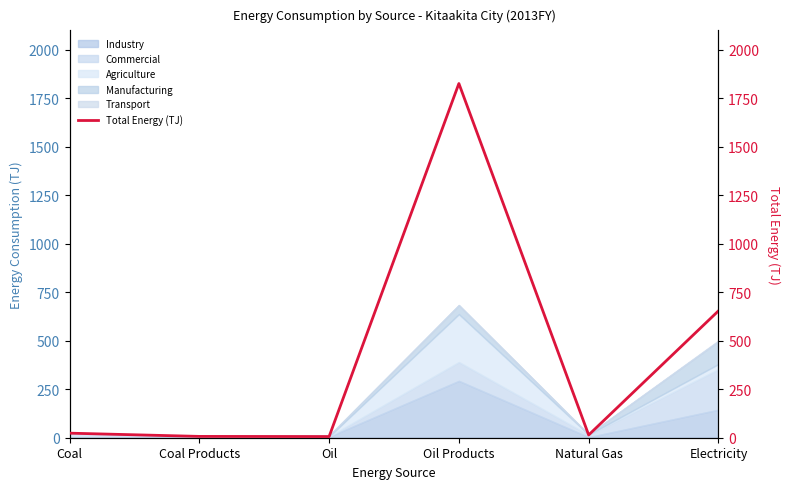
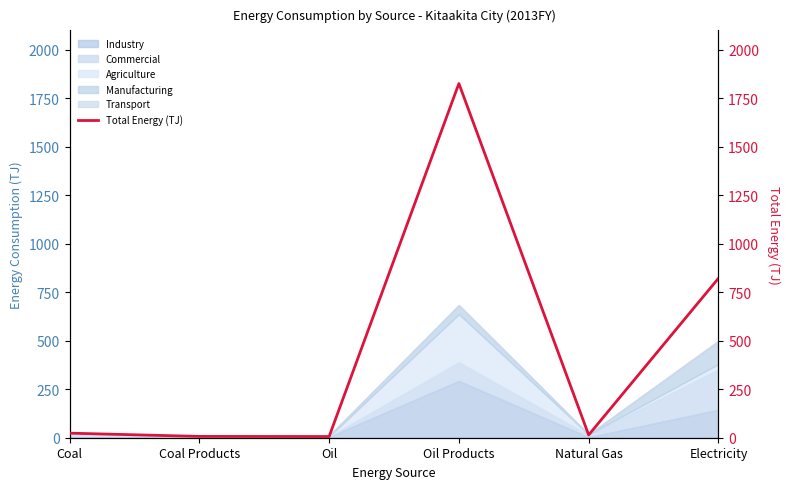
Total Energy (TJ), Electricity: 650 -> 820
